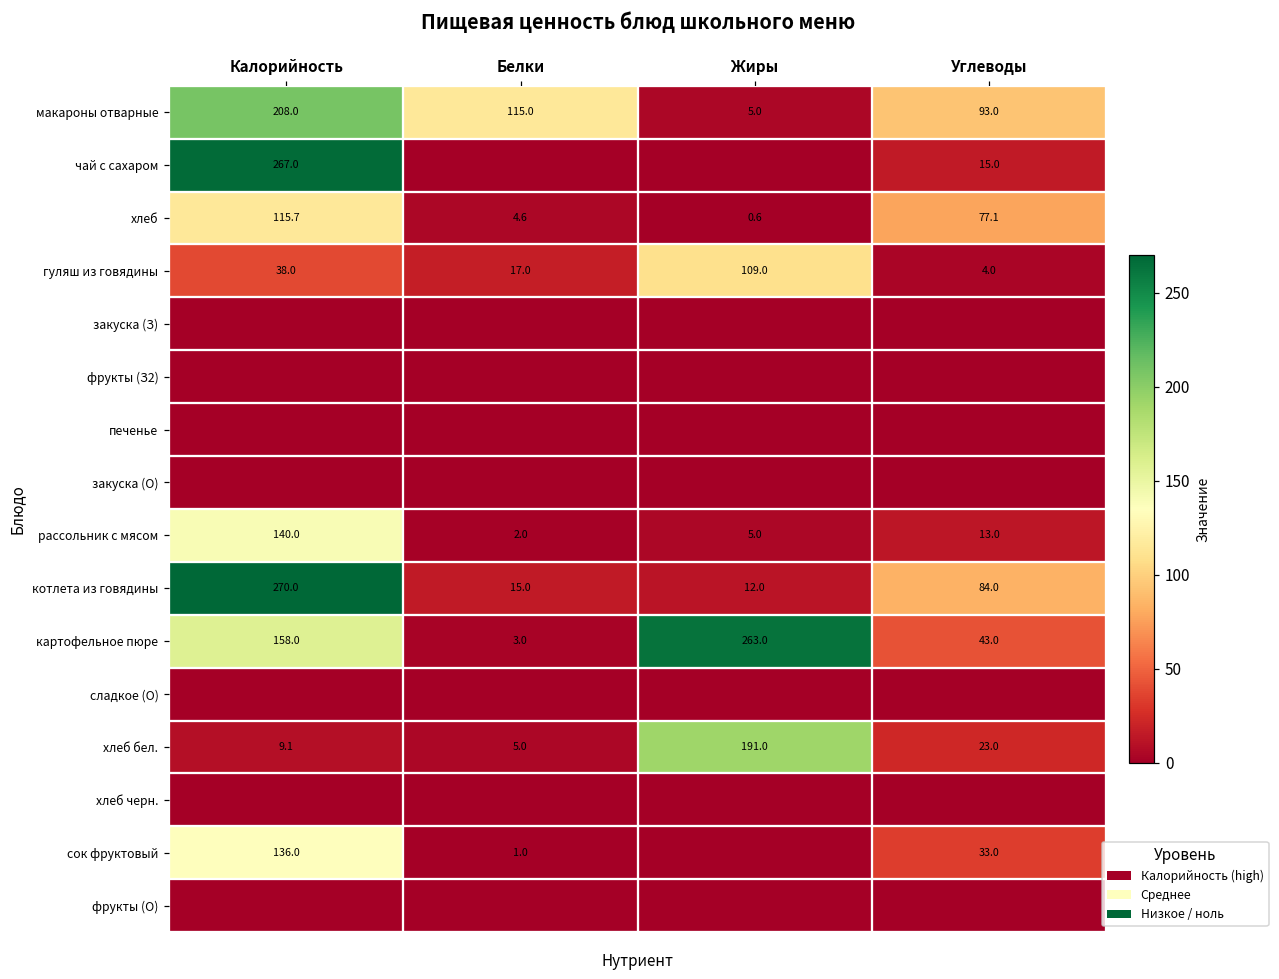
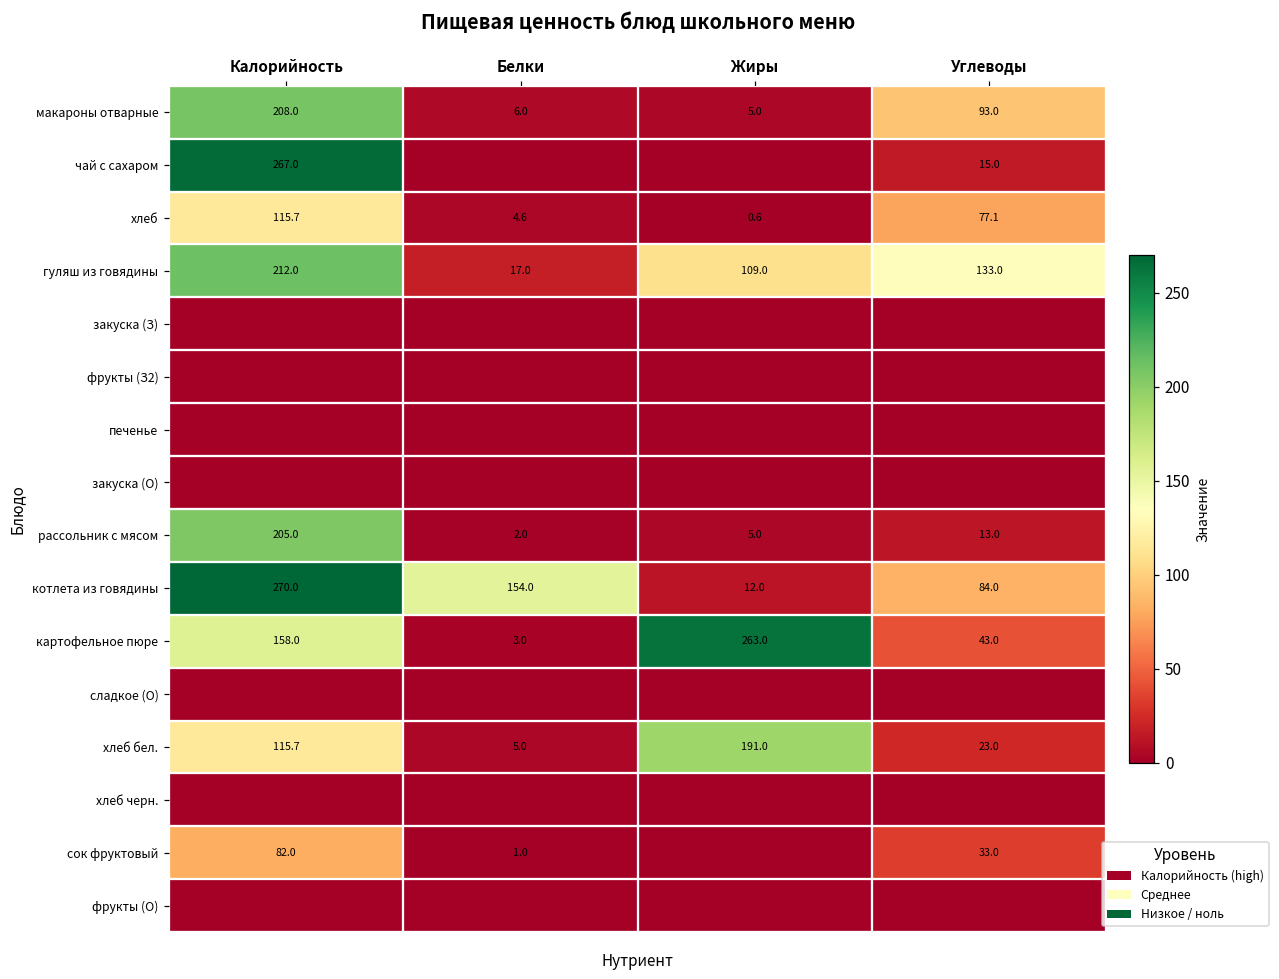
макароны отварные, Белки: 115.0 -> 6.0
гуляш из говядины, Калорийность: 38.0 -> 212.0
гуляш из говядины, Углеводы: 4.0 -> 133.0
рассольник с мясом, Калорийность: 140.0 -> 205.0
котлета из говядины, Белки: 15.0 -> 154.0
хлеб бел., Калорийность: 9.1 -> 115.7
сок фруктовый, Калорийность: 136.0 -> 82.0
